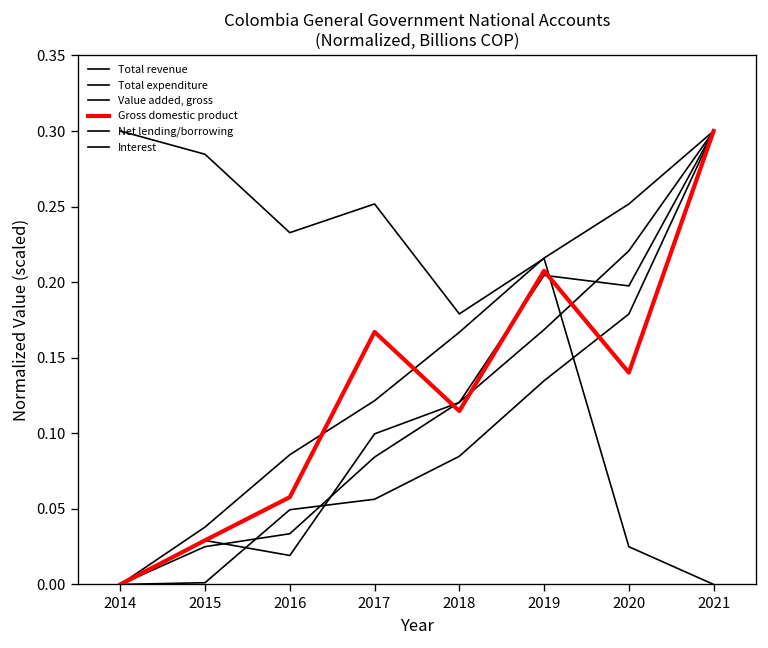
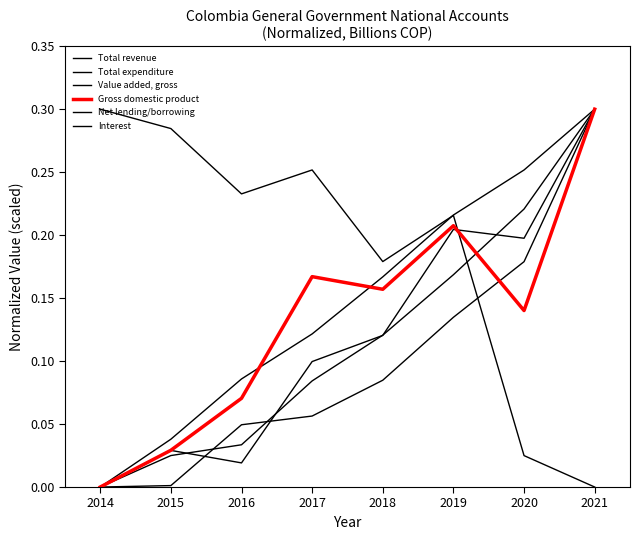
Gross domestic product, 2016: 0.058 -> 0.070
Gross domestic product, 2018: 0.115 -> 0.157
